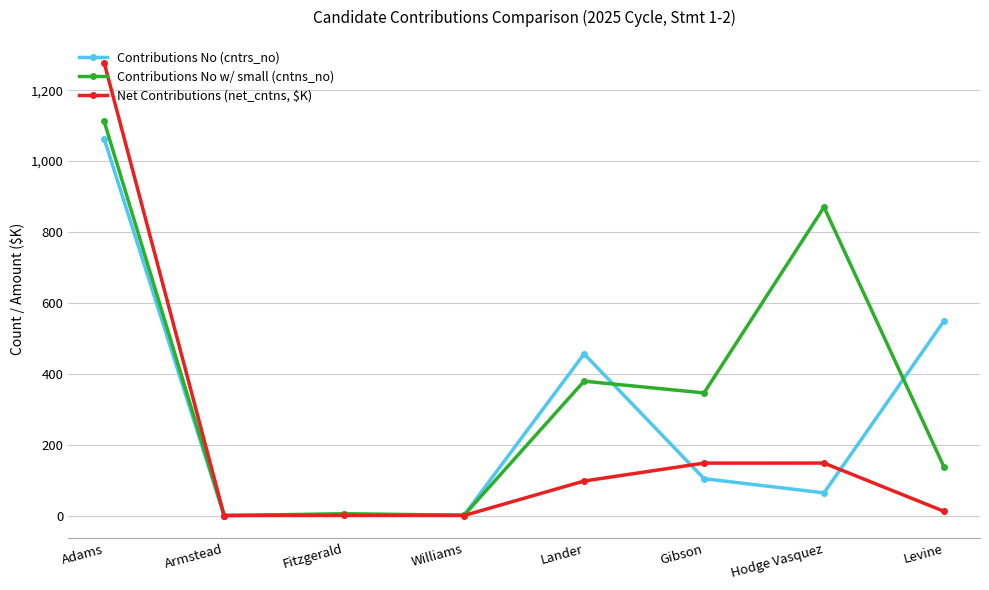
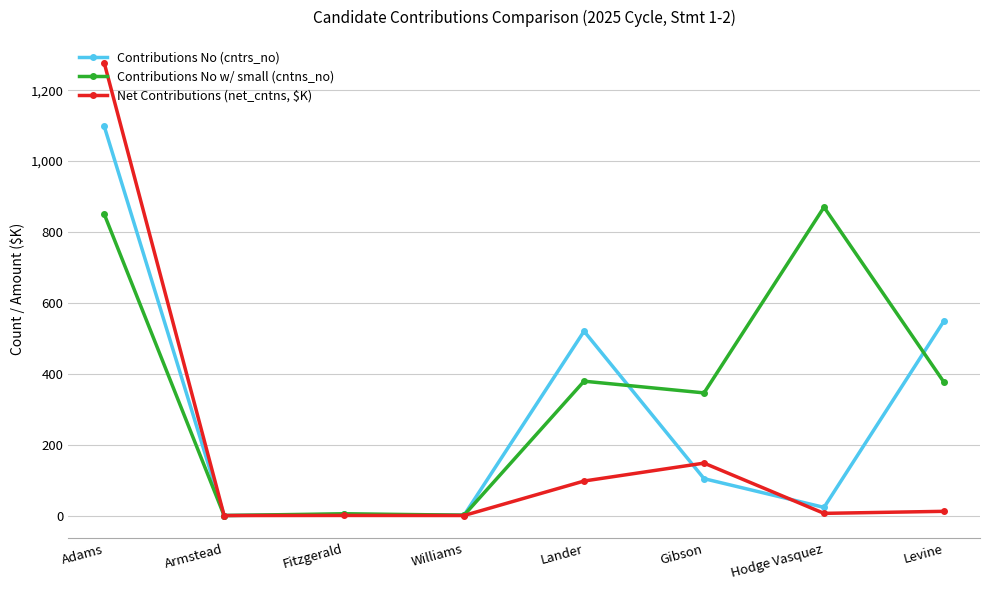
Contributions No (cntrs_no), Adams: 1,060 -> 1,100
Contributions No w/ small (cntns_no), Adams: 1,110 -> 850
Contributions No (cntrs_no), Lander: 460 -> 520
Contributions No (cntrs_no), Hodge Vasquez: 60 -> 20
Net Contributions (net_cntns, $K), Hodge Vasquez: 150 -> 10
Contributions No w/ small (cntns_no), Levine: 140 -> 380
